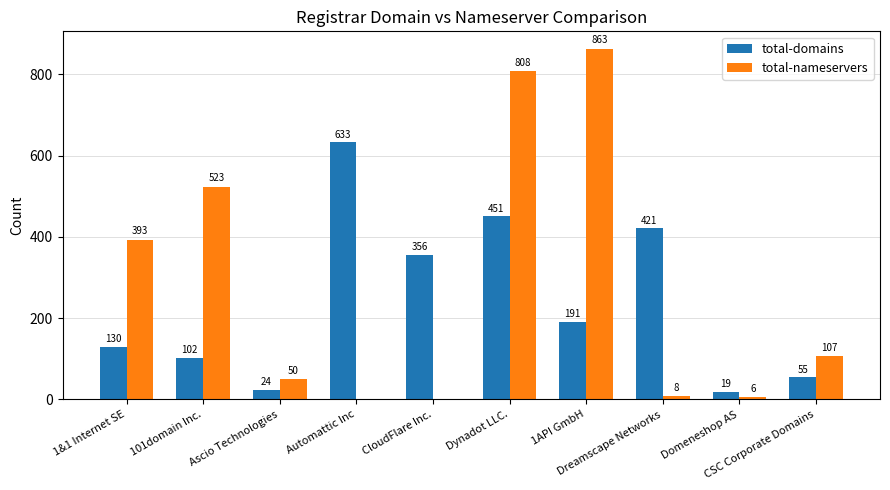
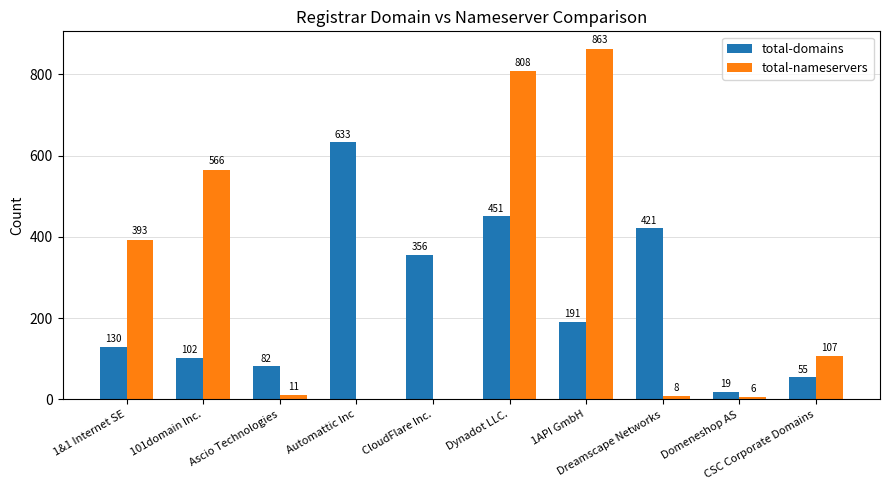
total-nameservers, 101domain Inc.: 523 -> 566
total-domains, Ascio Technologies: 24 -> 82
total-nameservers, Ascio Technologies: 50 -> 11
